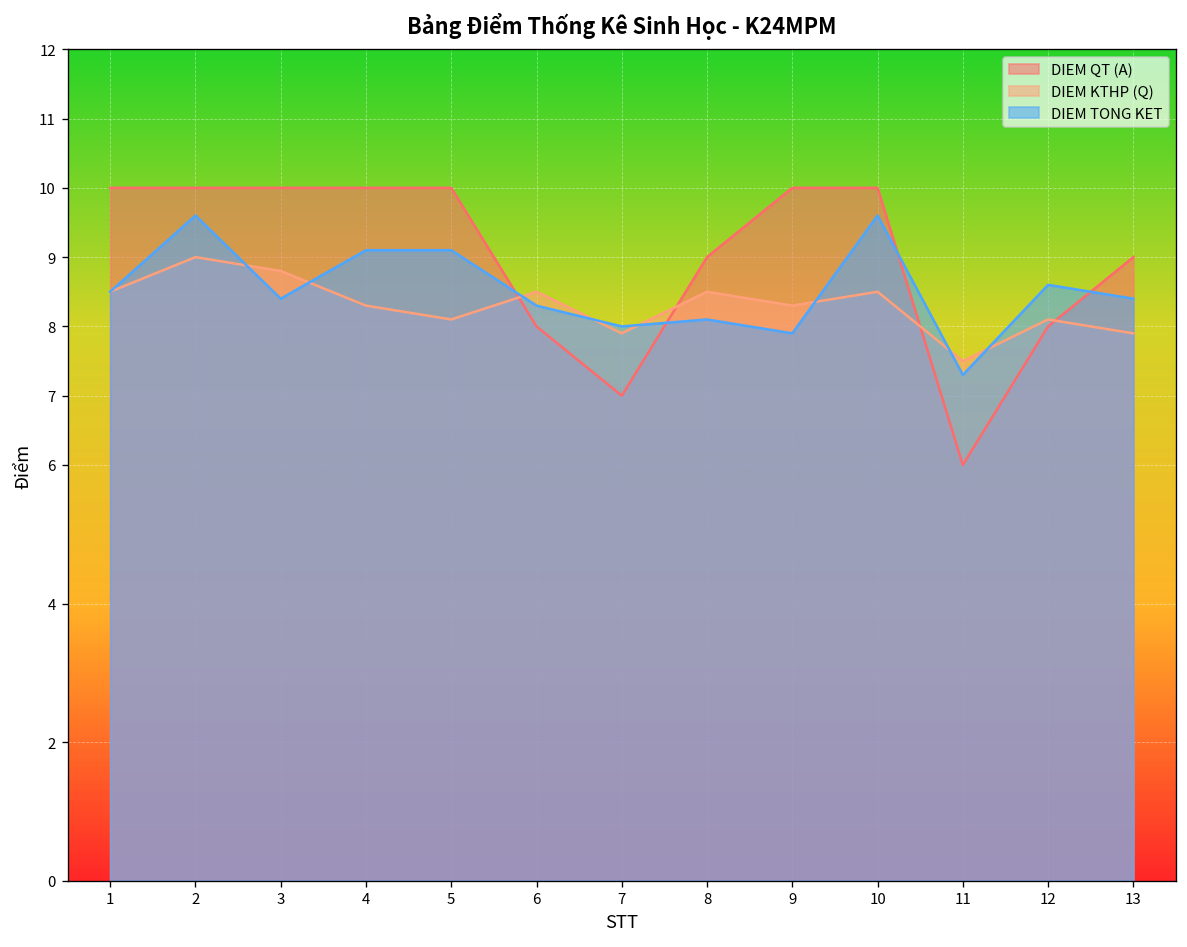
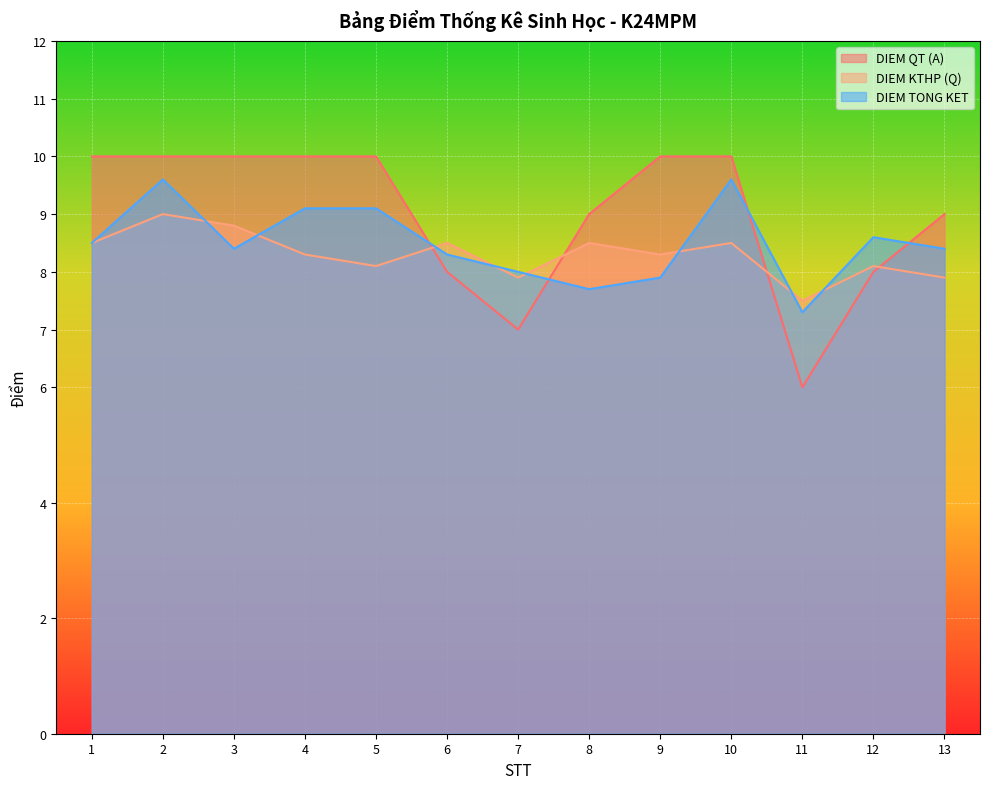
DIEM TONG KET, 8: 8.1 -> 7.7
